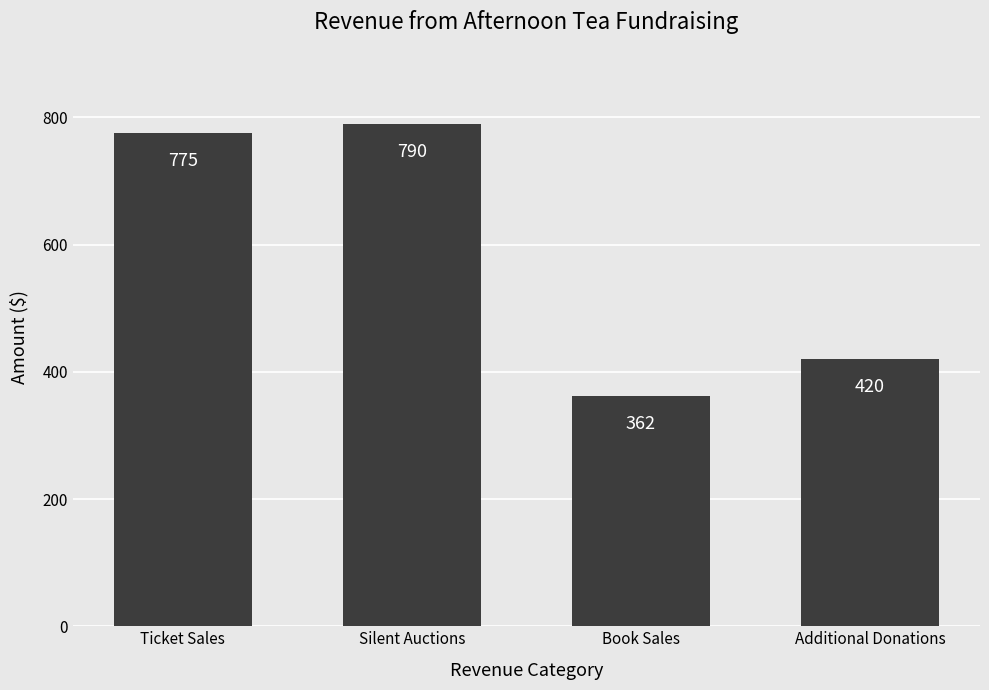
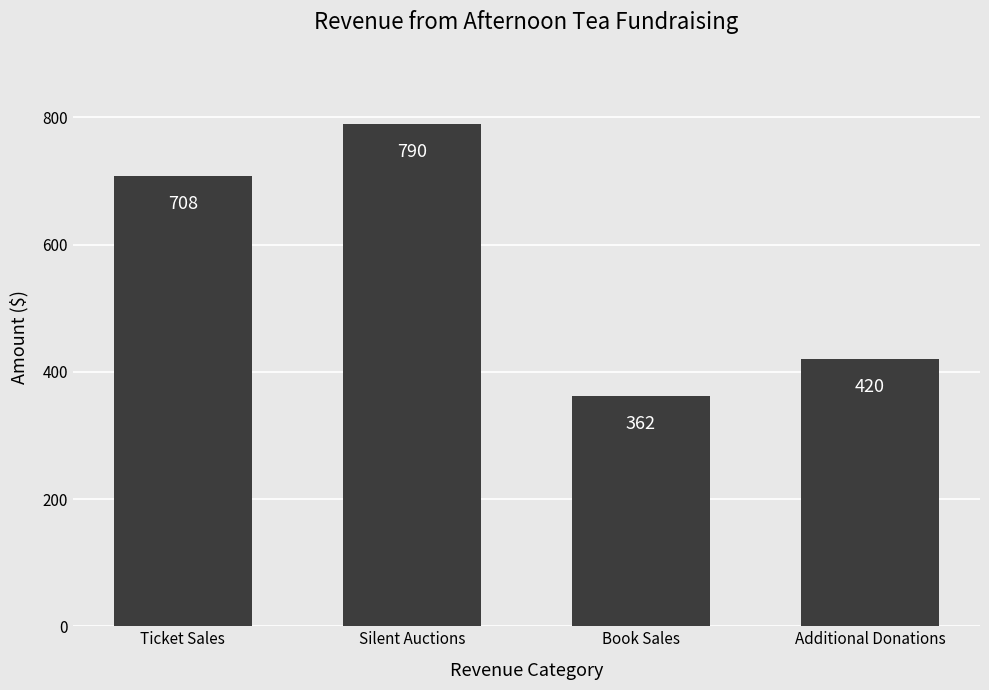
Ticket Sales: 775 -> 708
